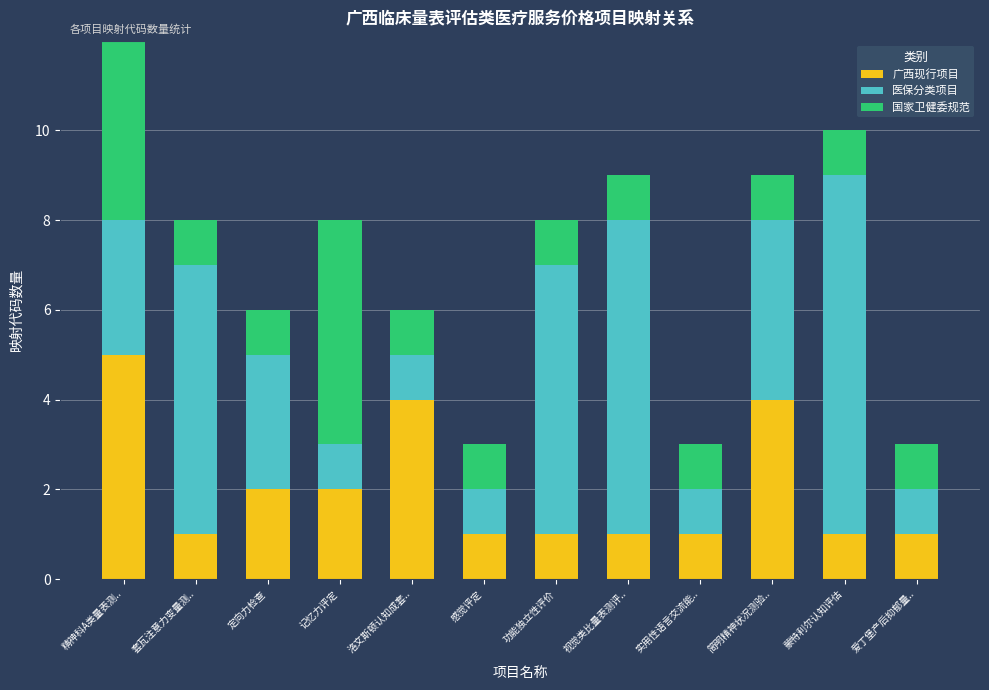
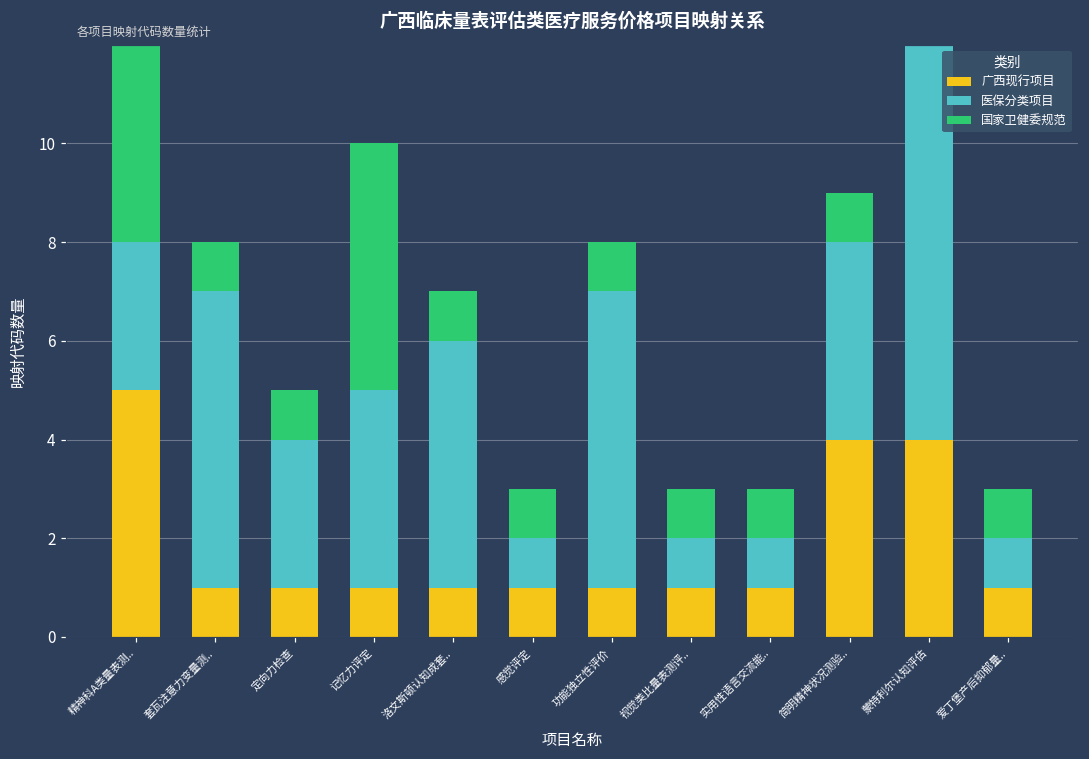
广西现行项目, 定向力检查: 2 -> 1
广西现行项目, 记忆力评定: 2 -> 1
医保分类项目, 记忆力评定: 1 -> 4
广西现行项目, 洛文斯顿认知成套..: 4 -> 1
医保分类项目, 洛文斯顿认知成套..: 1 -> 5
医保分类项目, 视觉类比量表测评..: 7 -> 1
广西现行项目, 蒙特利尔认知评估: 1 -> 4
